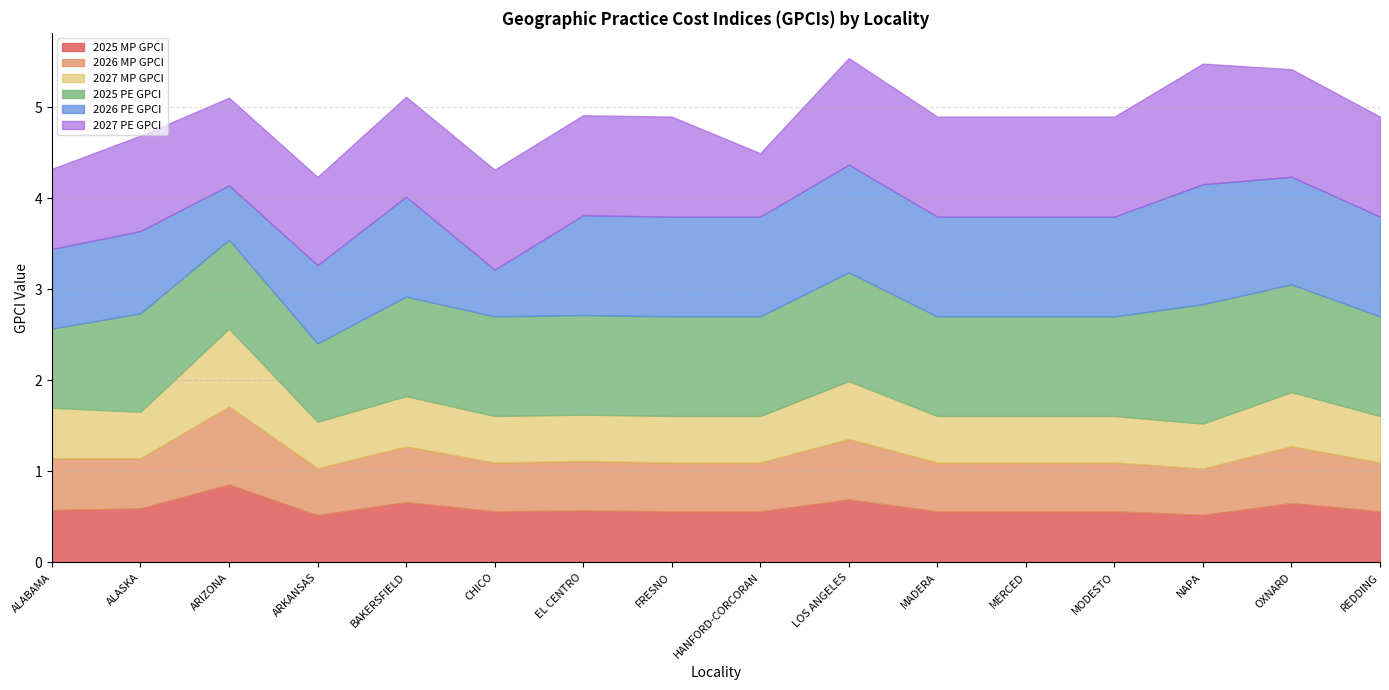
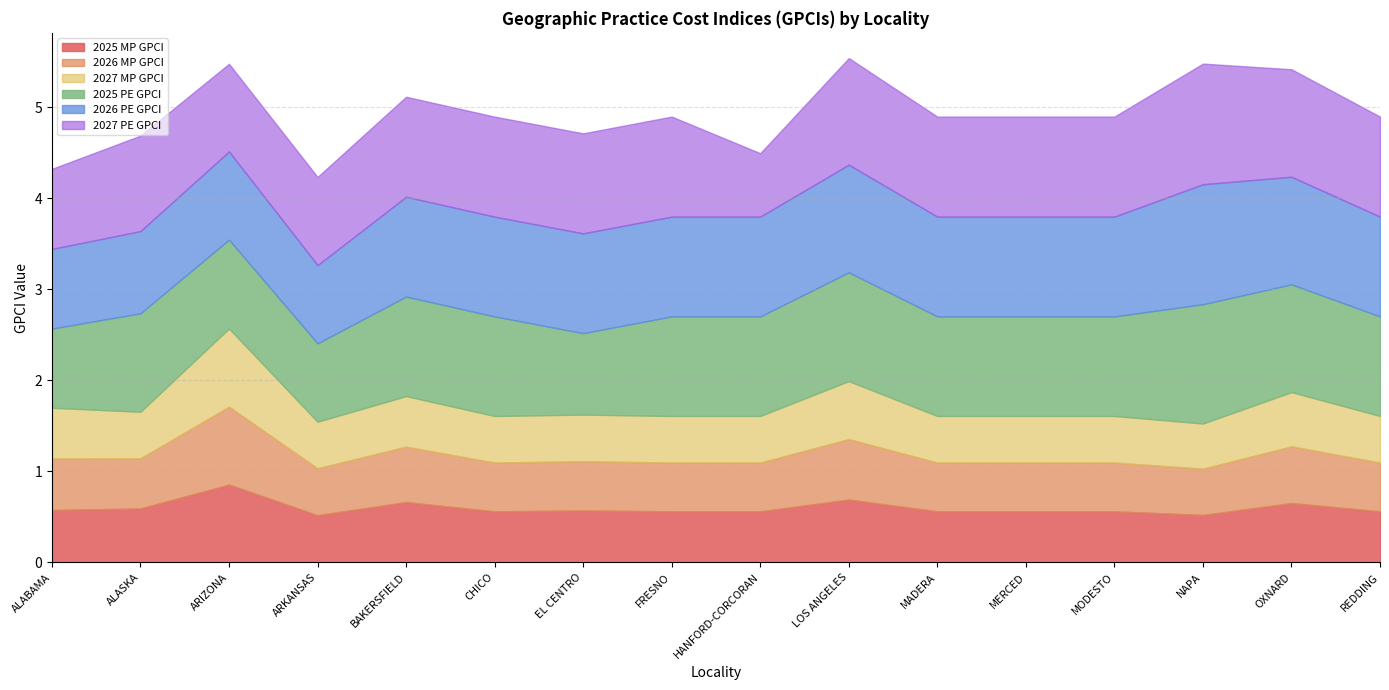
2026 PE GPCI, ARIZONA: 0.6 -> 1.0
2026 PE GPCI, CHICO: 0.5 -> 1.1
2025 PE GPCI, EL CENTRO: 1.1 -> 0.9
